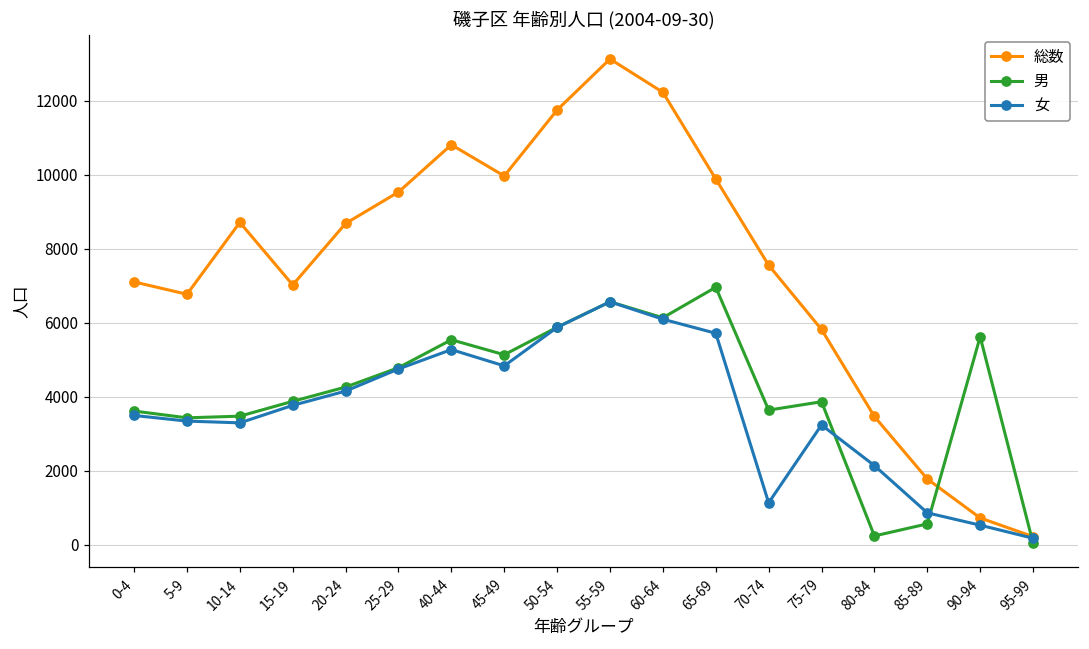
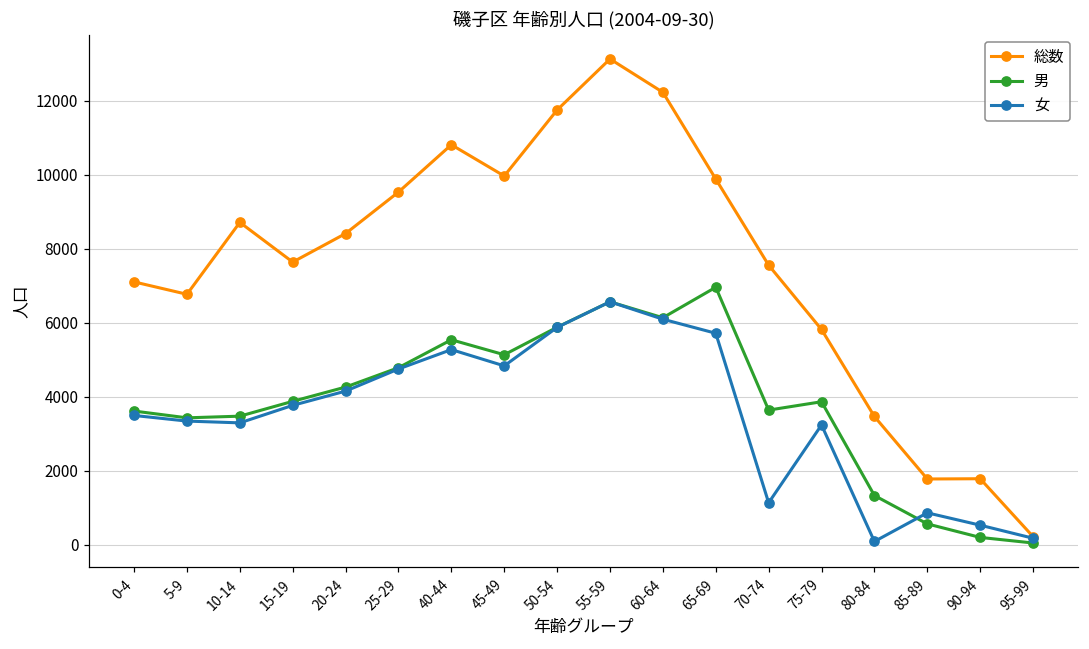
総数, 15-19: 7000 -> 7600
総数, 20-24: 8700 -> 8400
男, 80-84: 200 -> 1300
女, 80-84: 2100 -> 100
総数, 90-94: 700 -> 1800
男, 90-94: 5600 -> 200
